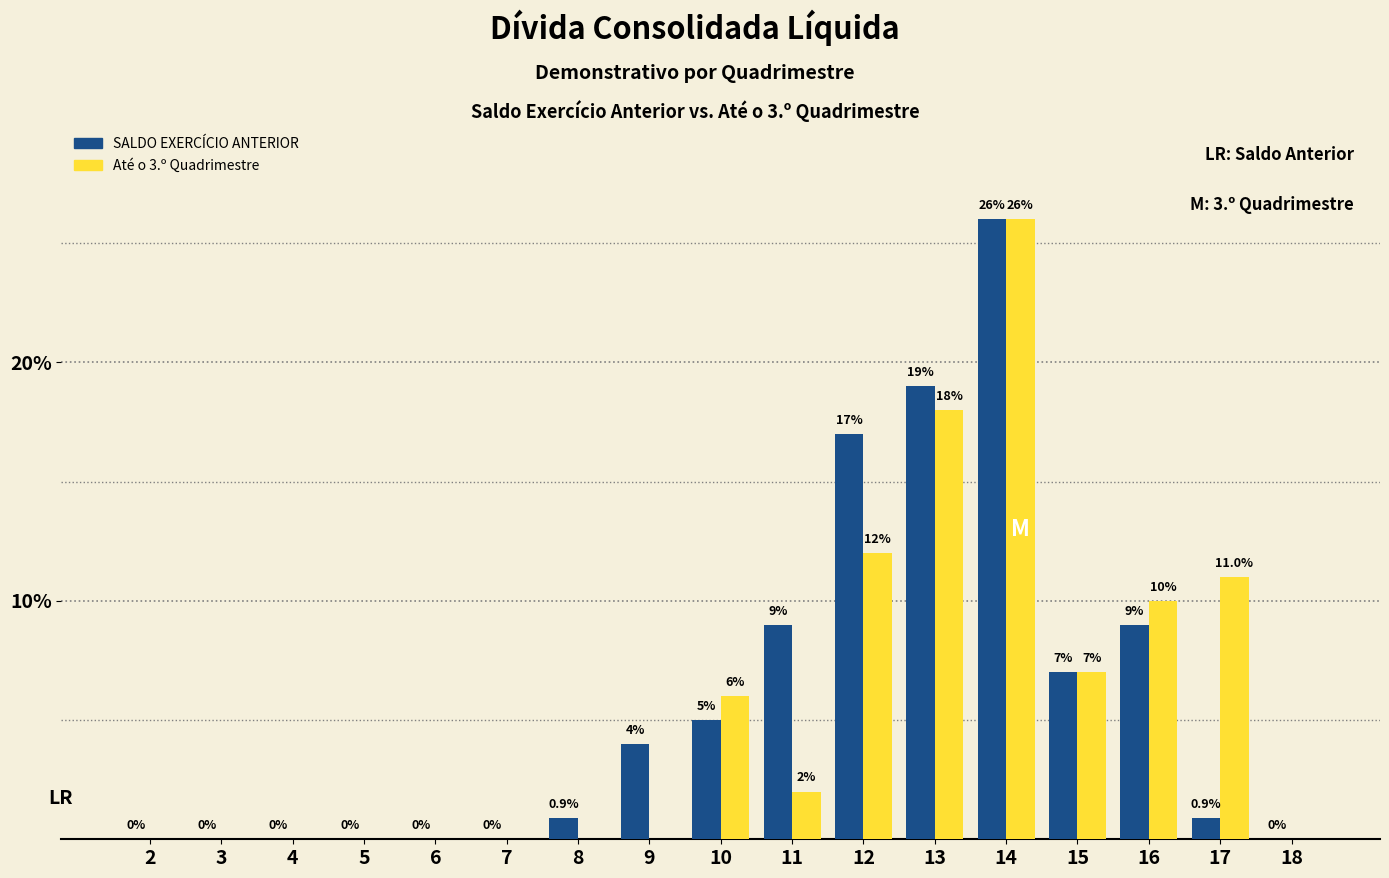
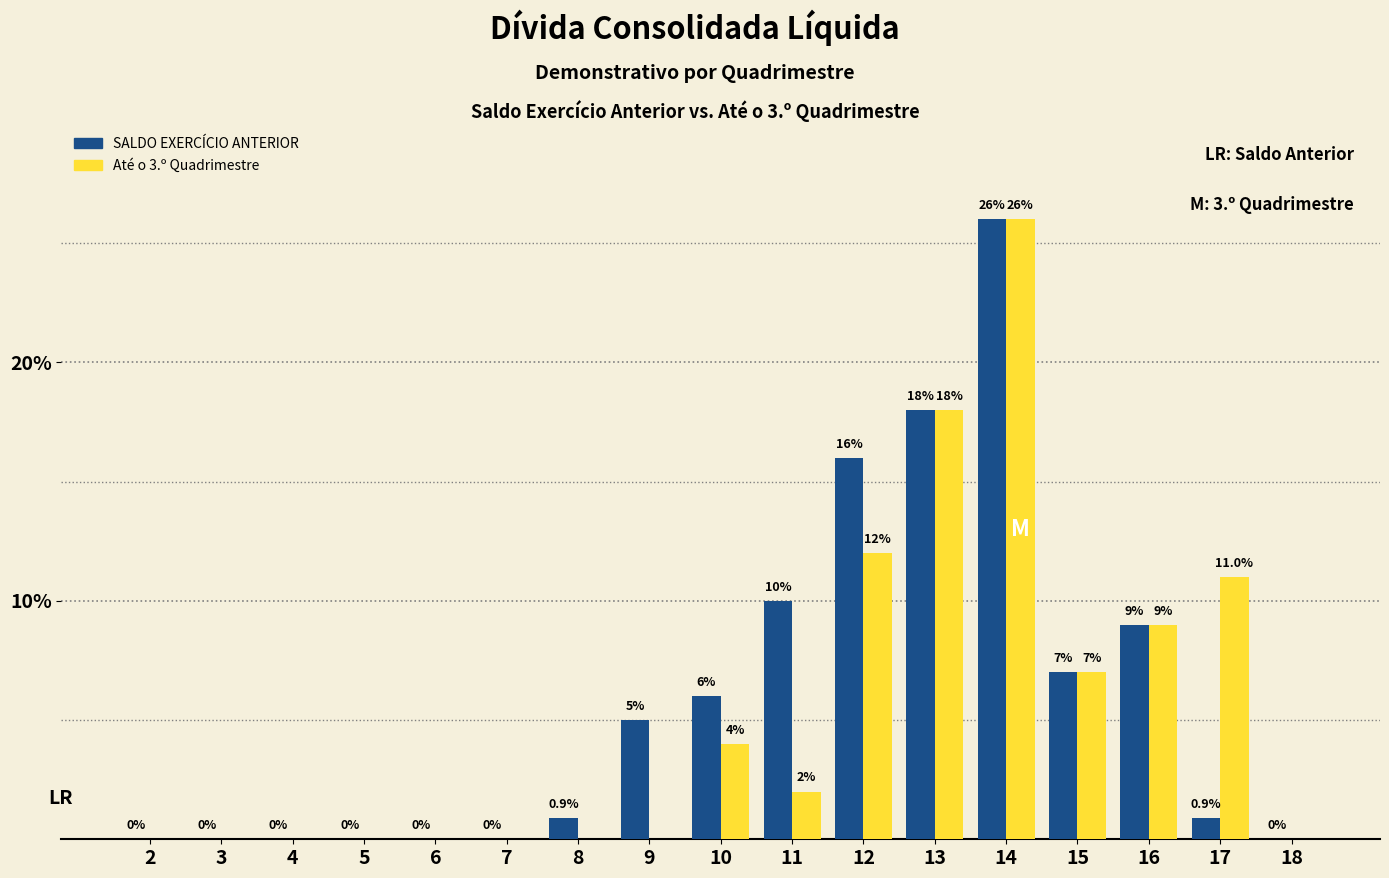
SALDO EXERCÍCIO ANTERIOR, 9: 4% -> 5%
SALDO EXERCÍCIO ANTERIOR, 10: 5% -> 6%
Até o 3.º Quadrimestre, 10: 6% -> 4%
SALDO EXERCÍCIO ANTERIOR, 11: 9% -> 10%
SALDO EXERCÍCIO ANTERIOR, 12: 17% -> 16%
SALDO EXERCÍCIO ANTERIOR, 13: 19% -> 18%
Até o 3.º Quadrimestre, 16: 10% -> 9%
